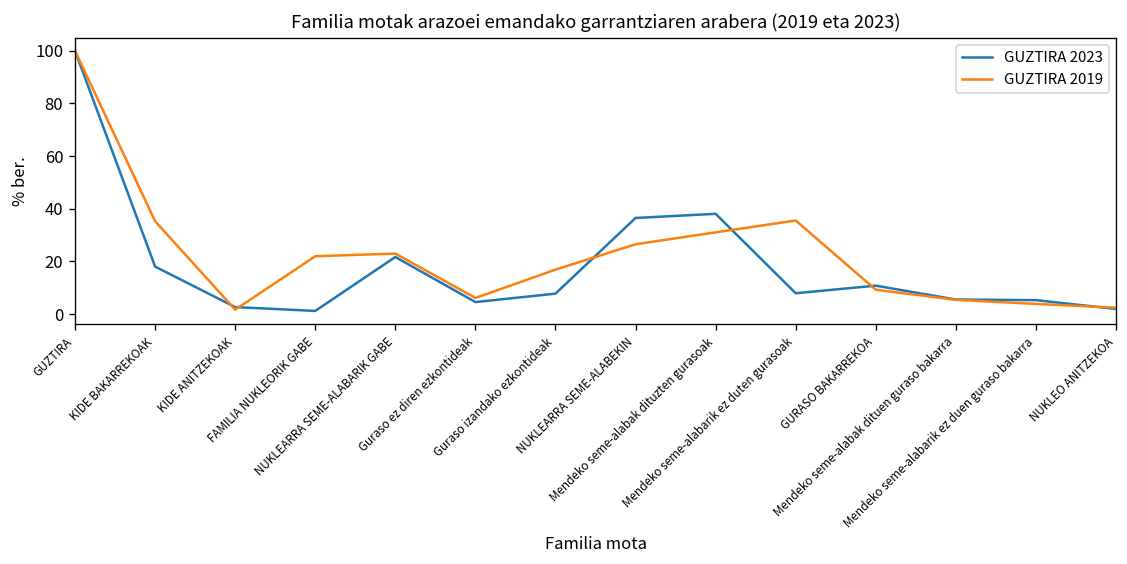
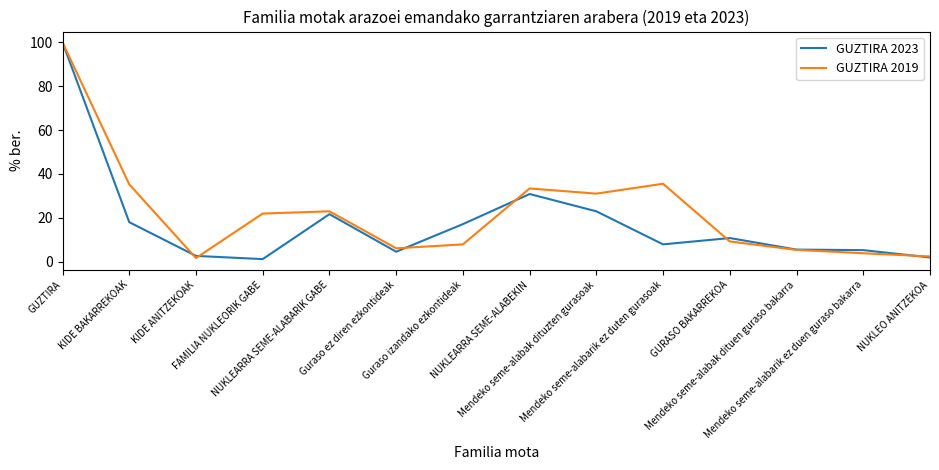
GUZTIRA 2023, Guraso izandako ezkontideak: 8 -> 17
GUZTIRA 2019, Guraso izandako ezkontideak: 17 -> 8
GUZTIRA 2023, NUKLEARRA SEME-ALABEKIN: 36 -> 31
GUZTIRA 2019, NUKLEARRA SEME-ALABEKIN: 27 -> 33
GUZTIRA 2023, Mendeko seme-alabak dituzten gurasoak: 38 -> 23
